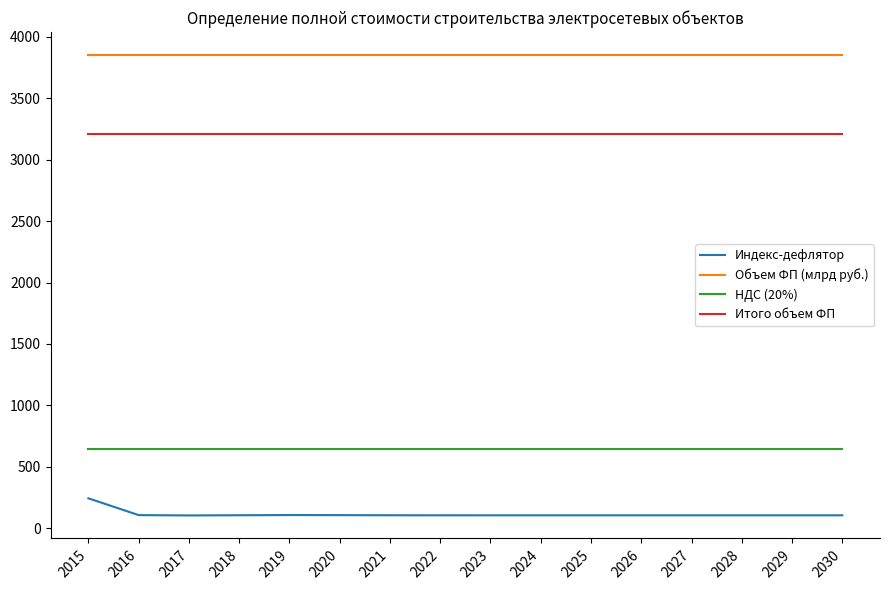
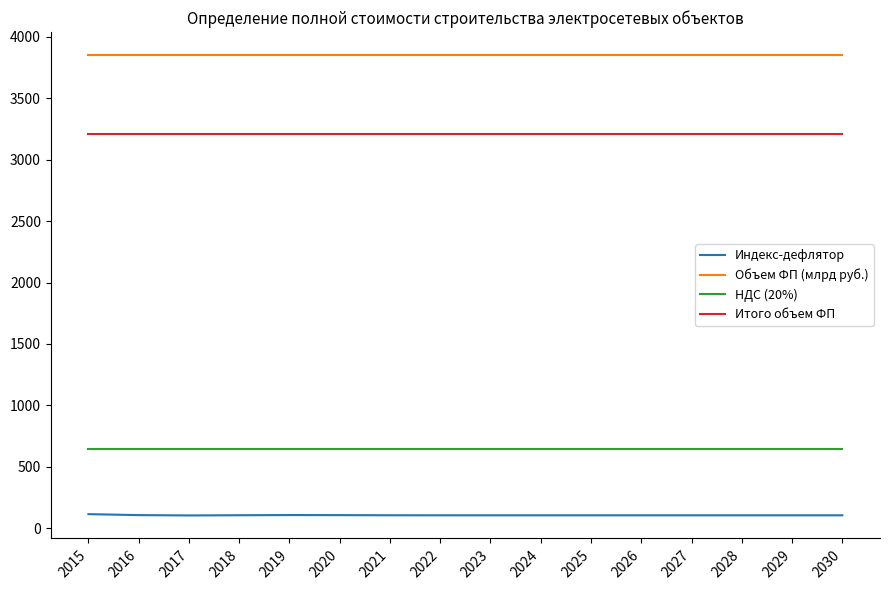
Индекс-дефлятор, 2015: 240 -> 110
